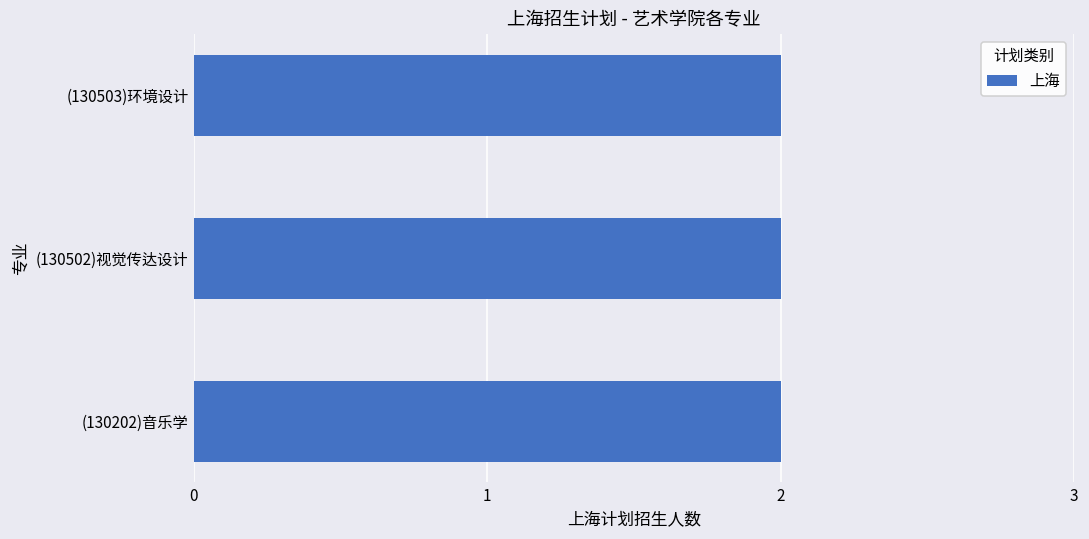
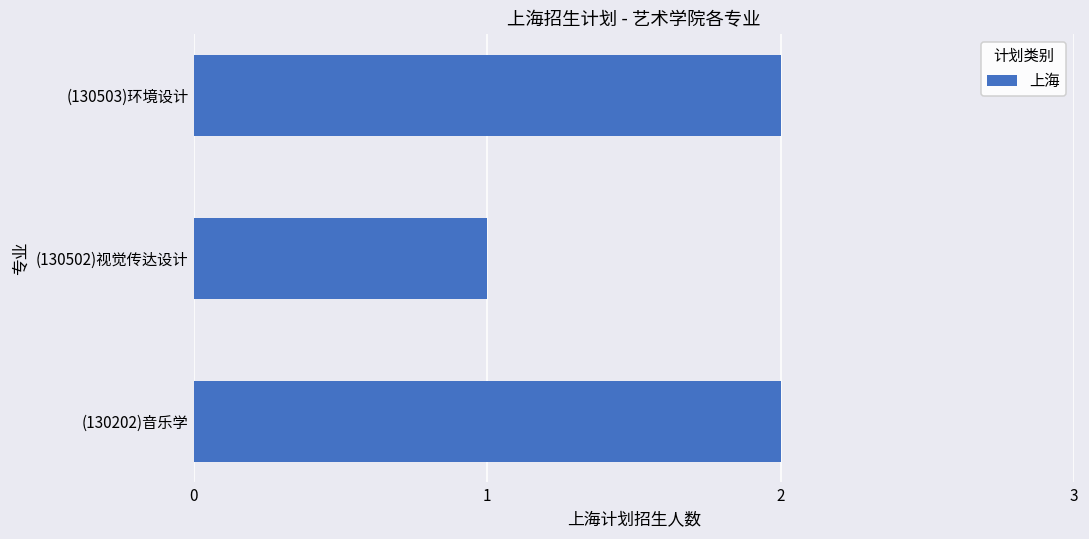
(130502)视觉传达设计: 2 -> 1
